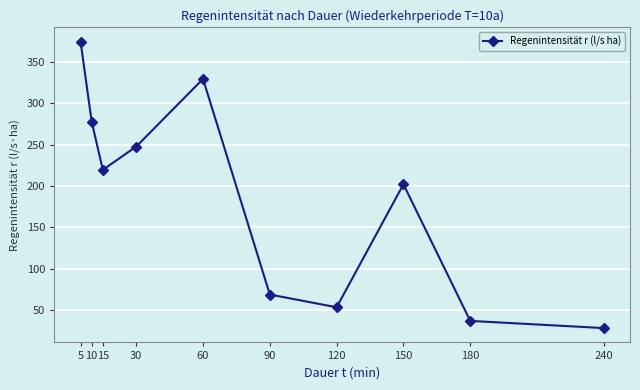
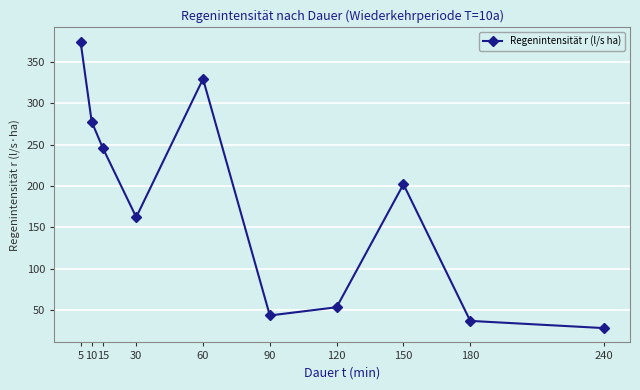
15: 220 -> 250
30: 250 -> 160
90: 70 -> 40
